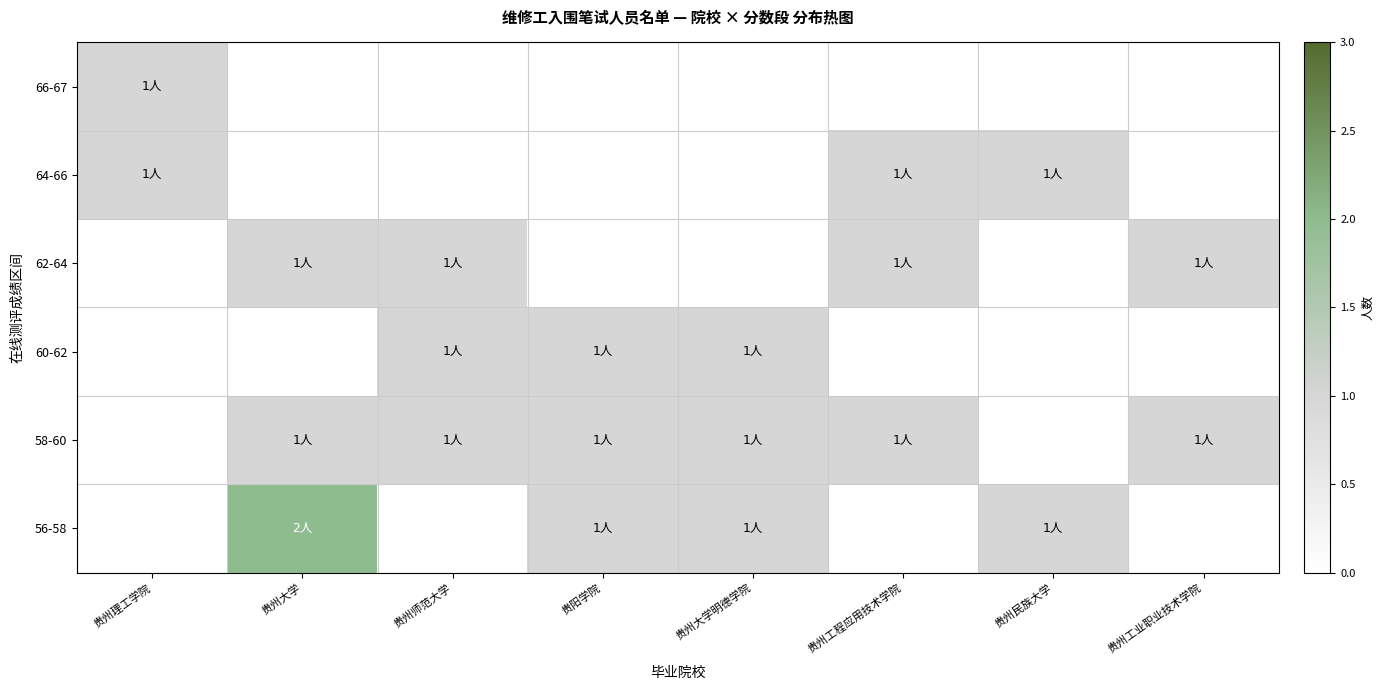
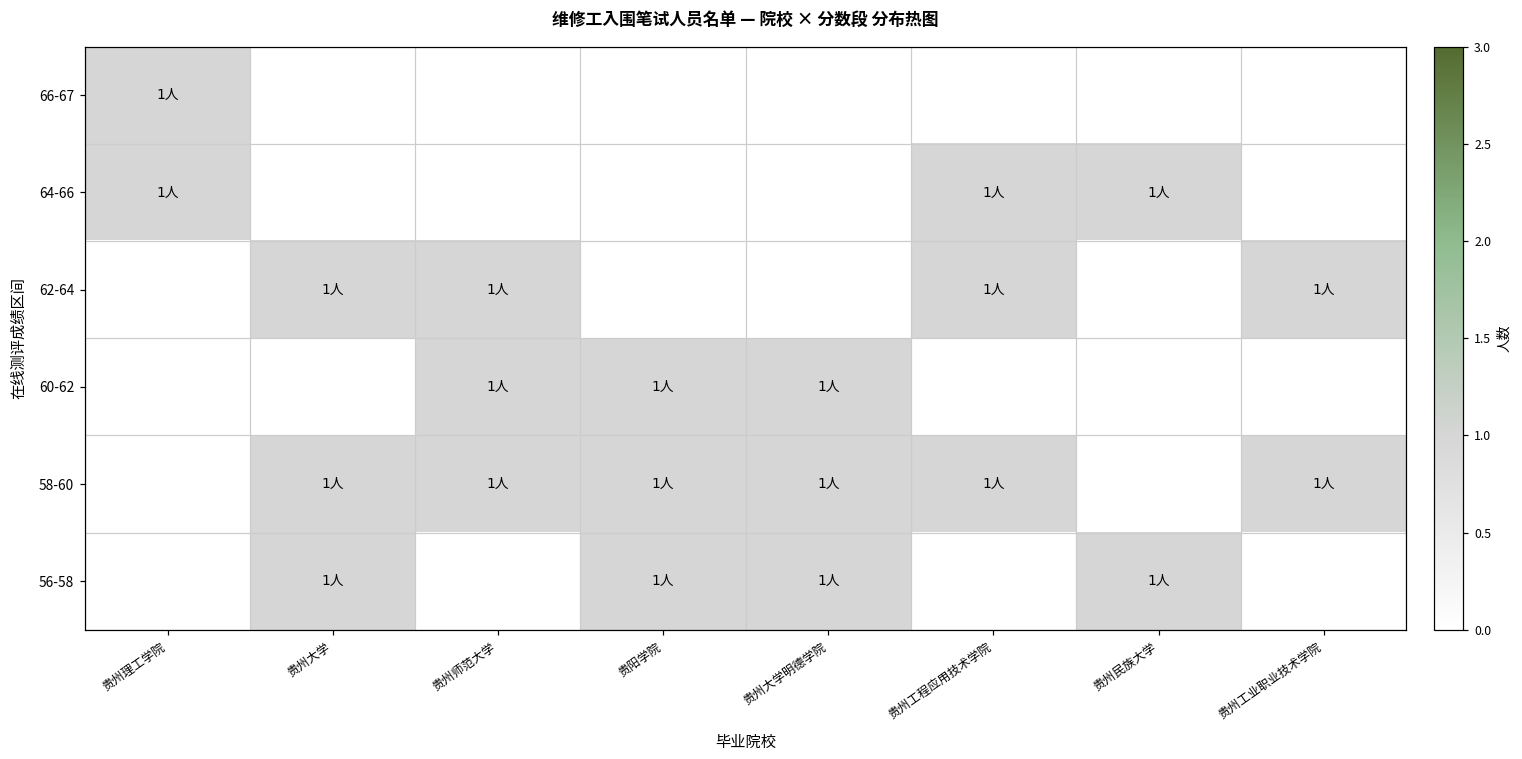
56-58, 贵州大学: 2人 -> 1人
